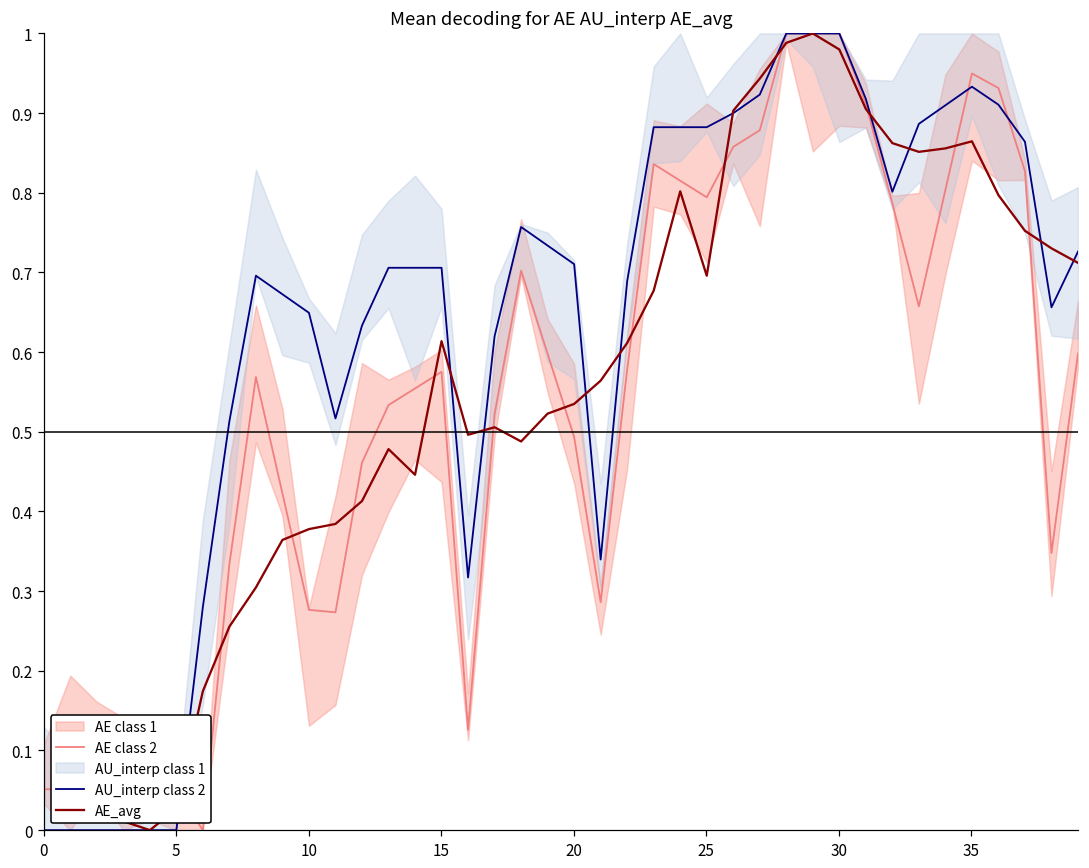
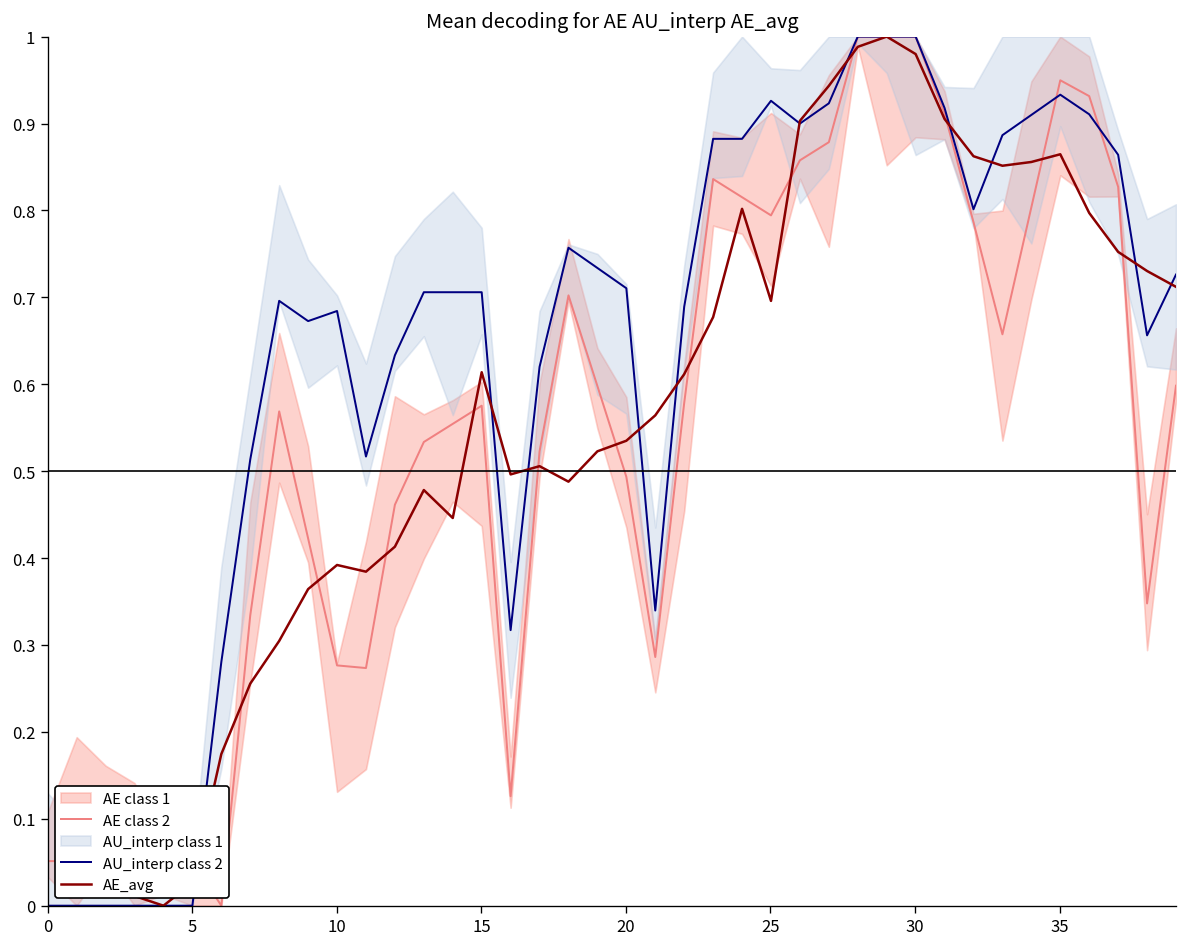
AU_interp class 2, 10: 0.65 -> 0.68
AE_avg, 10: 0.38 -> 0.39
AU_interp class 2, 25: 0.88 -> 0.93
